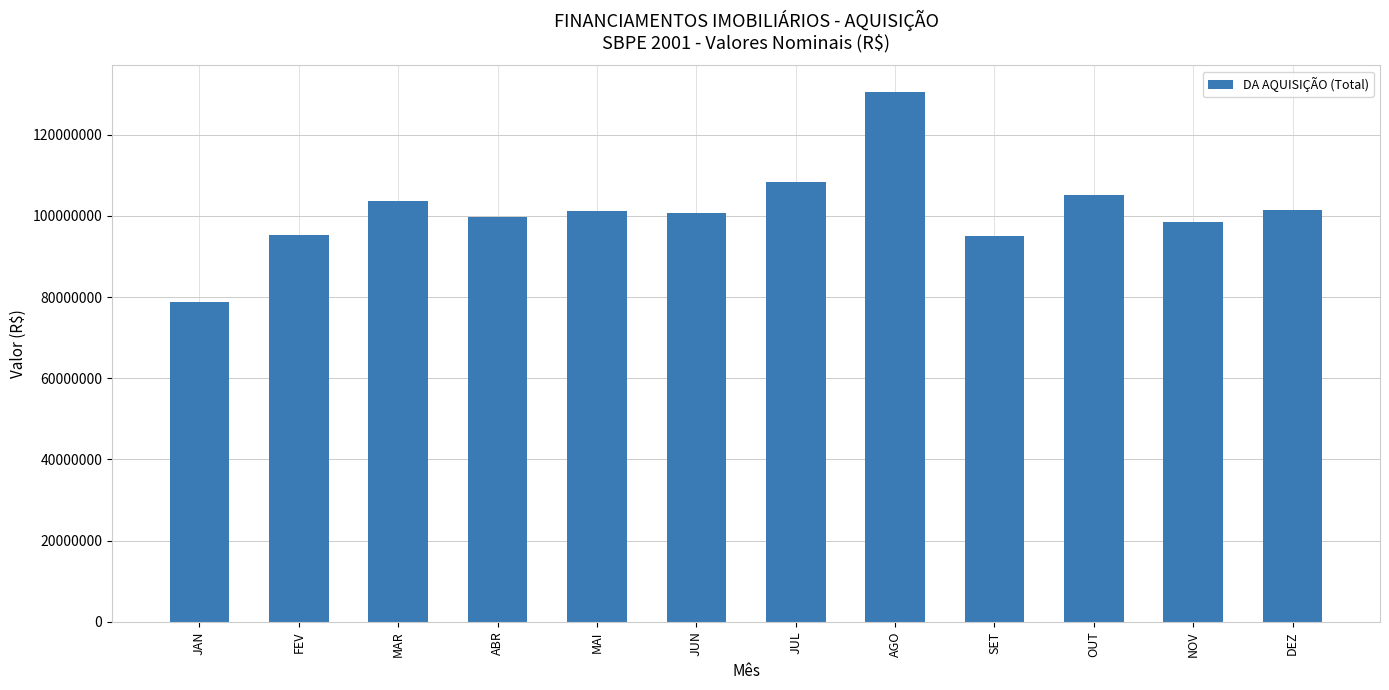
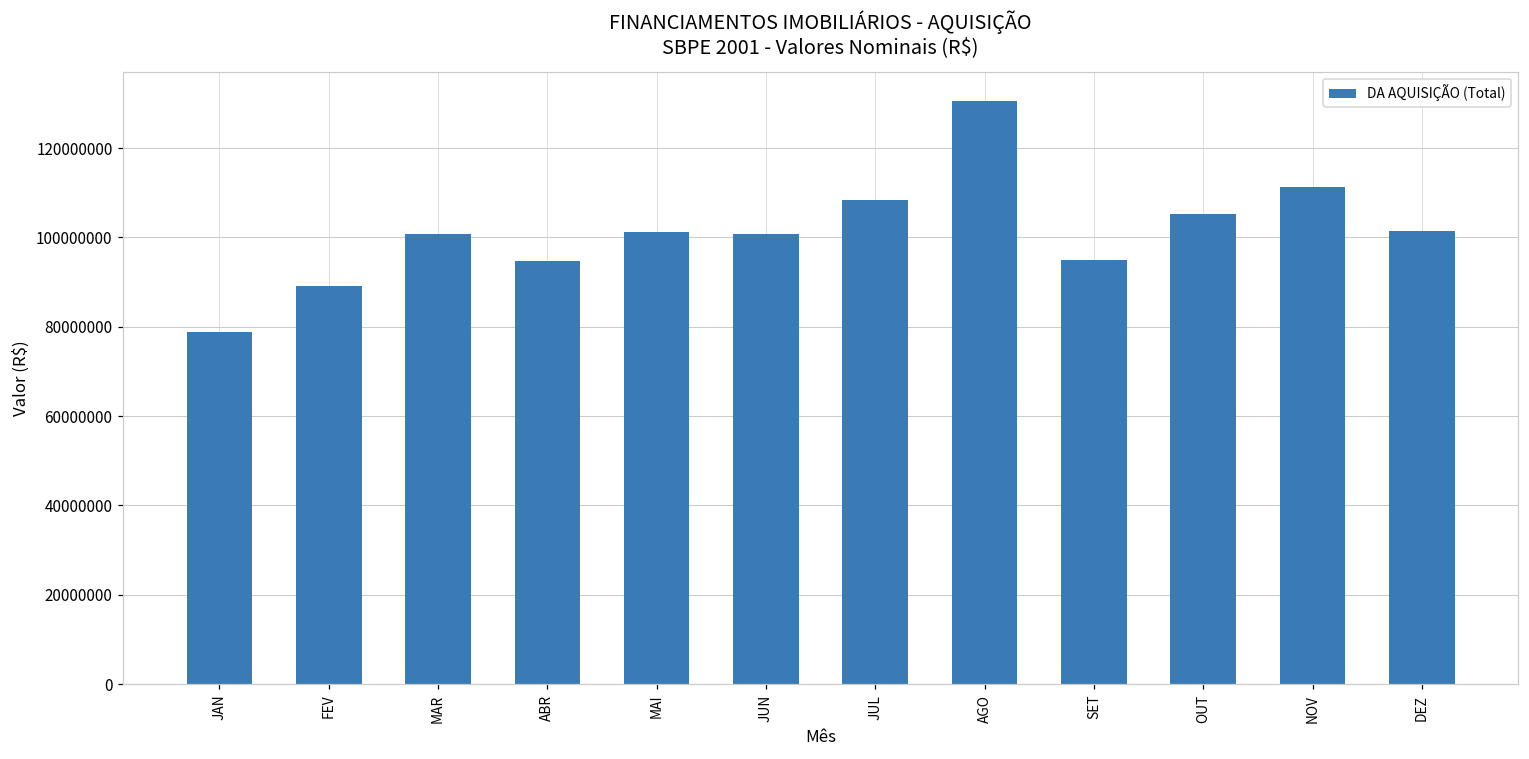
FEV: 95000000 -> 89000000
MAR: 104000000 -> 101000000
ABR: 100000000 -> 95000000
NOV: 99000000 -> 111000000
